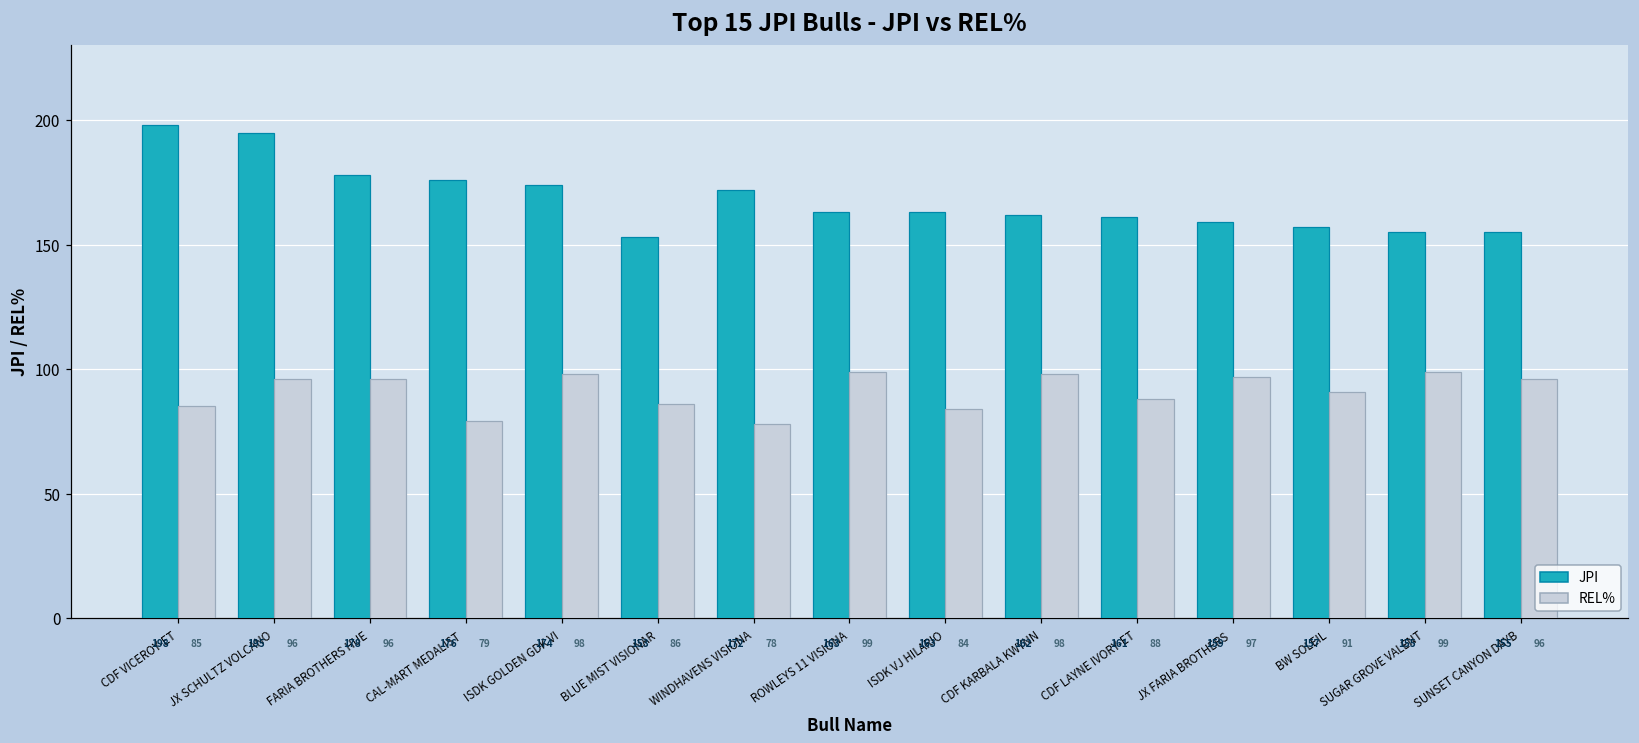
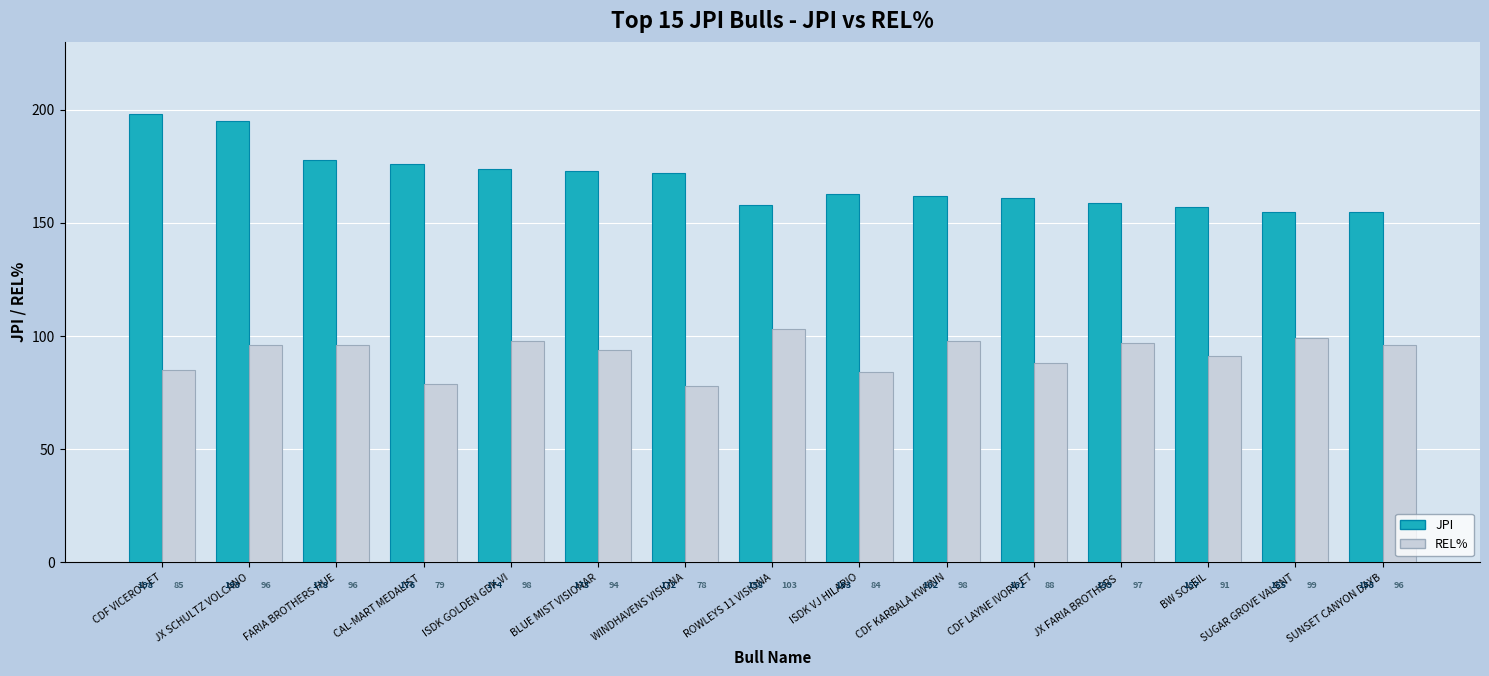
JPI, BLUE MIST VISIONAR: 153 -> 173
REL%, BLUE MIST VISIONAR: 86 -> 94
JPI, ROWLEYS 11 VISIONA: 163 -> 158
REL%, ROWLEYS 11 VISIONA: 99 -> 103
